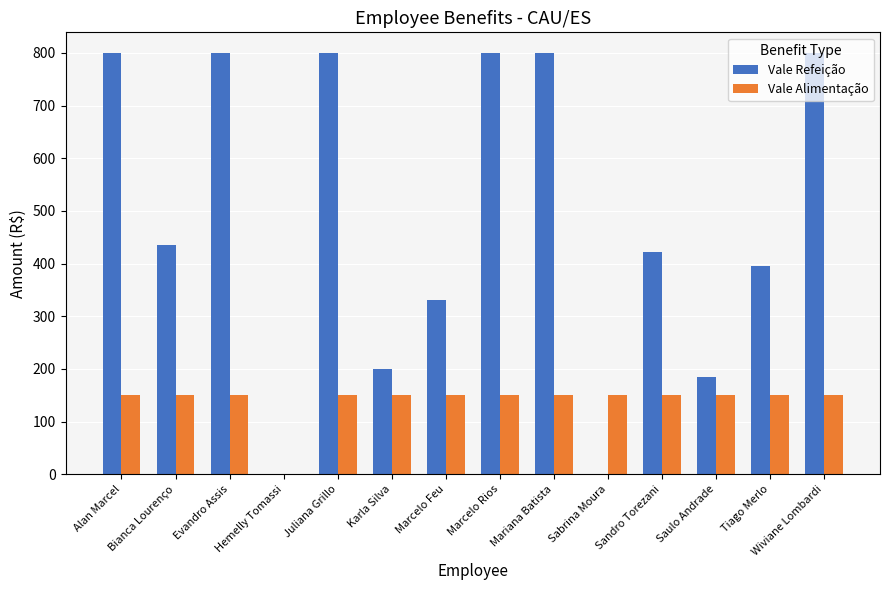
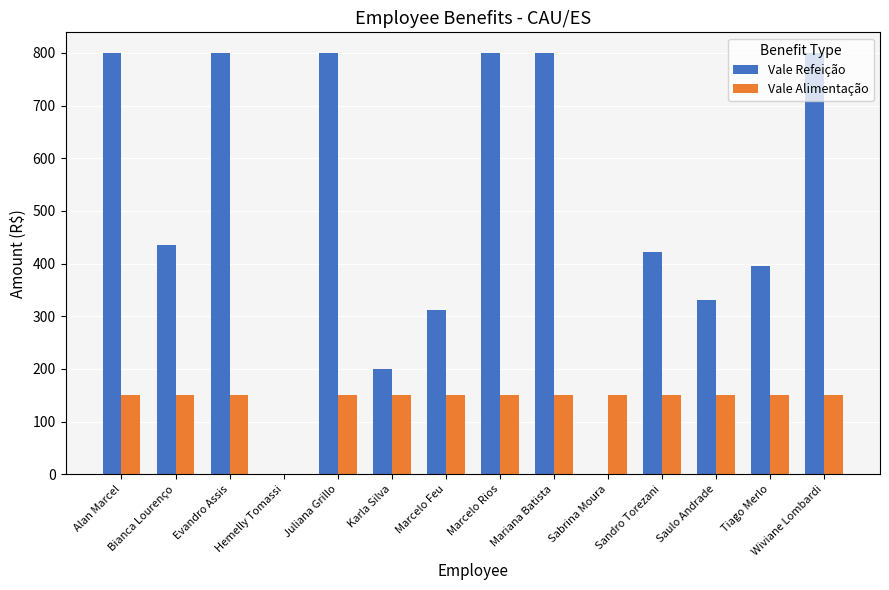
Vale Refeição, Marcelo Feu: 330 -> 310
Vale Refeição, Saulo Andrade: 190 -> 330
